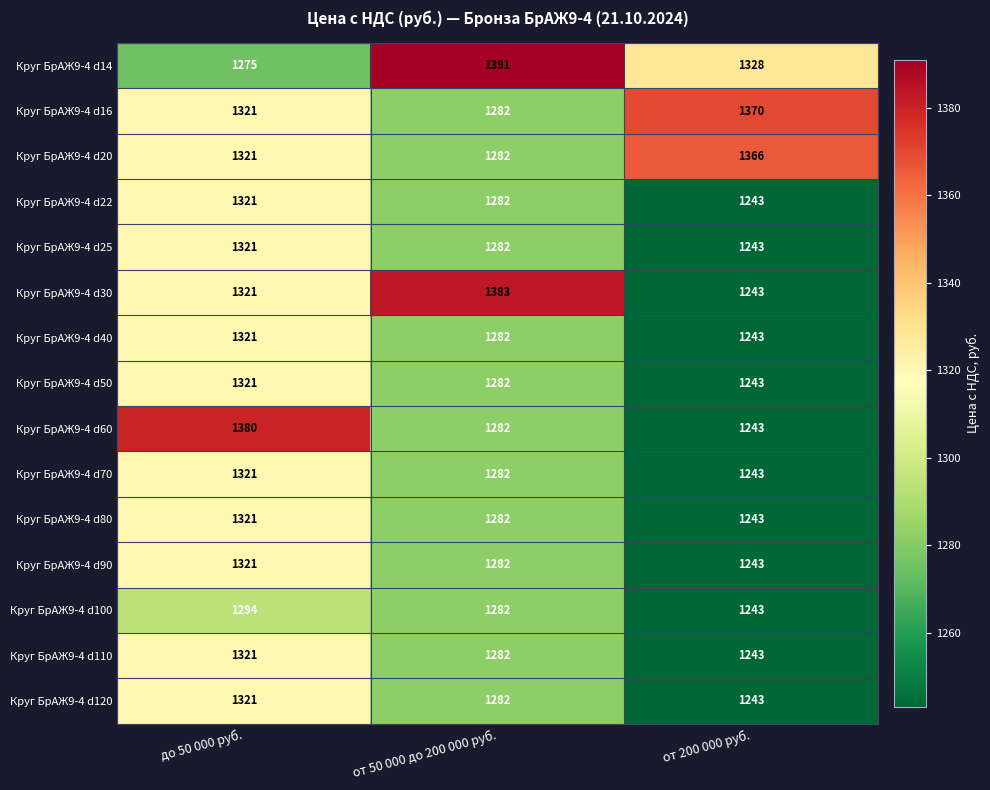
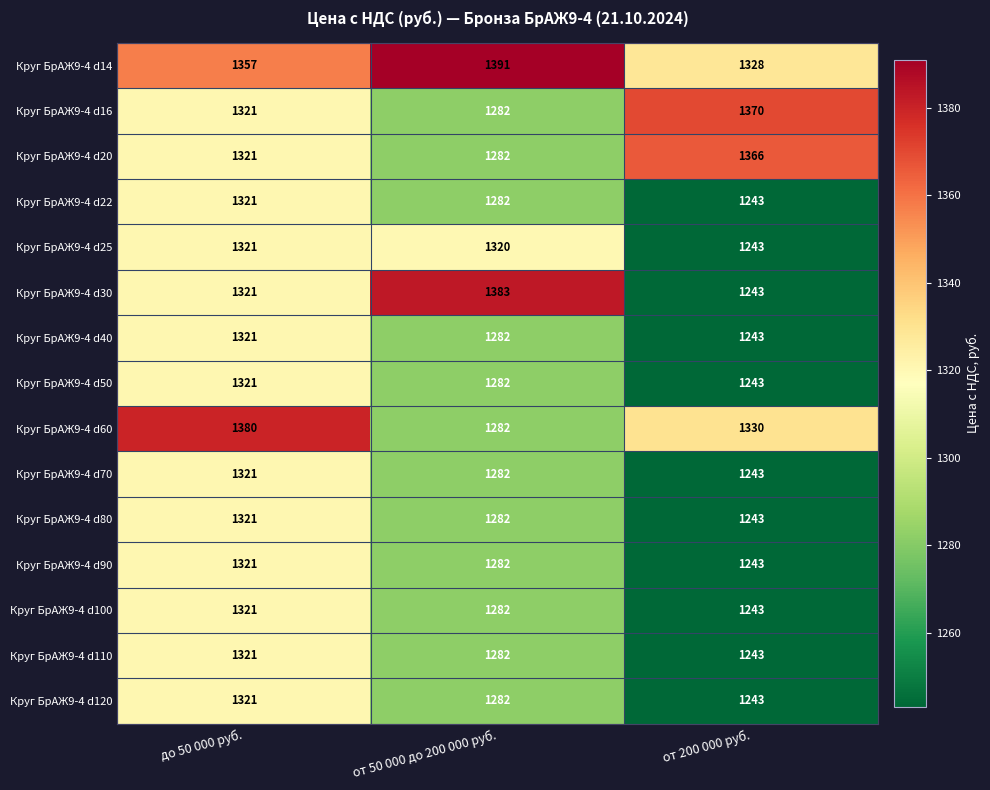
Круг БрАЖ9-4 d14, до 50 000 руб.: 1275 -> 1357
Круг БрАЖ9-4 d25, от 50 000 до 200 000 руб.: 1282 -> 1320
Круг БрАЖ9-4 d60, от 200 000 руб.: 1243 -> 1330
Круг БрАЖ9-4 d100, до 50 000 руб.: 1294 -> 1321
